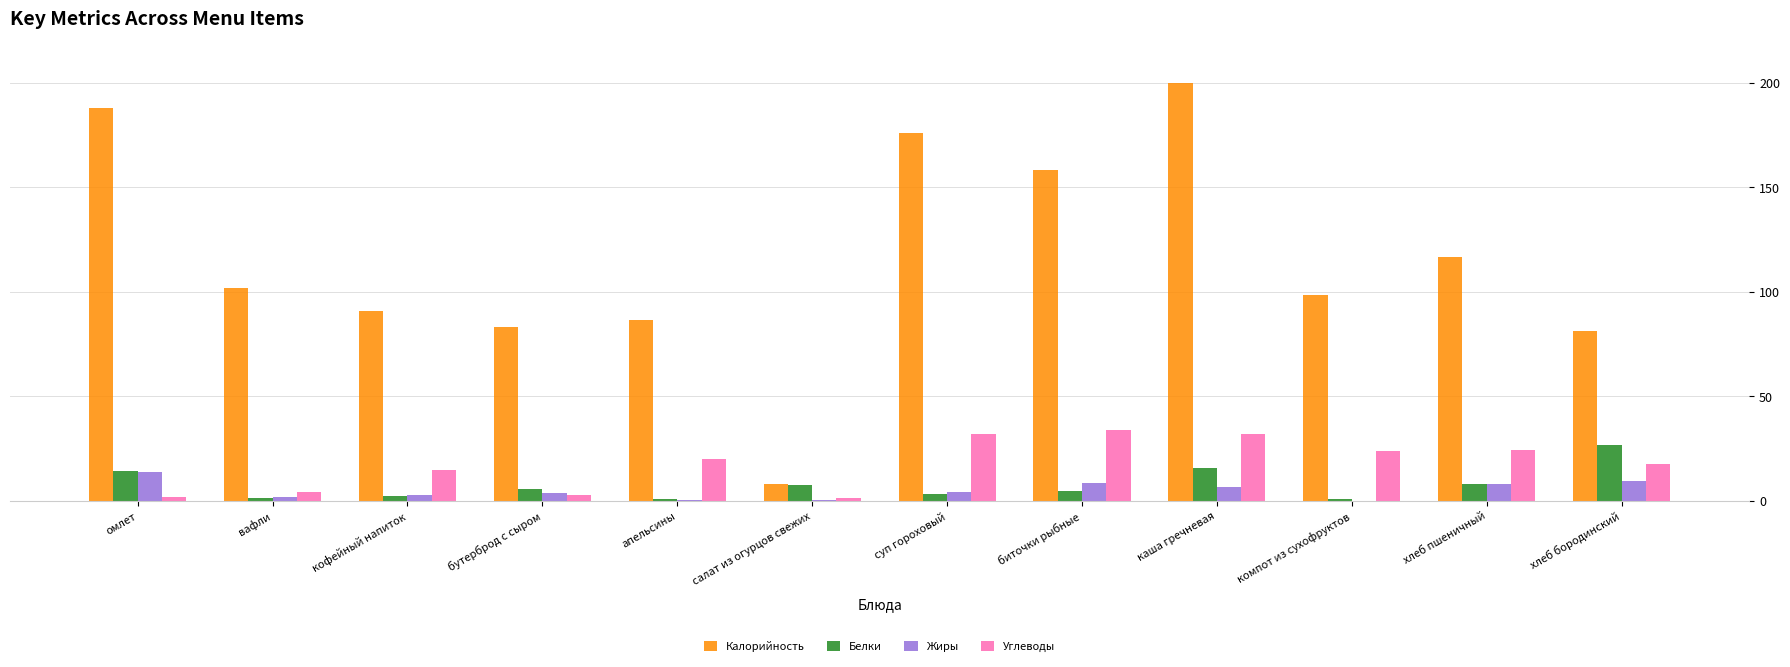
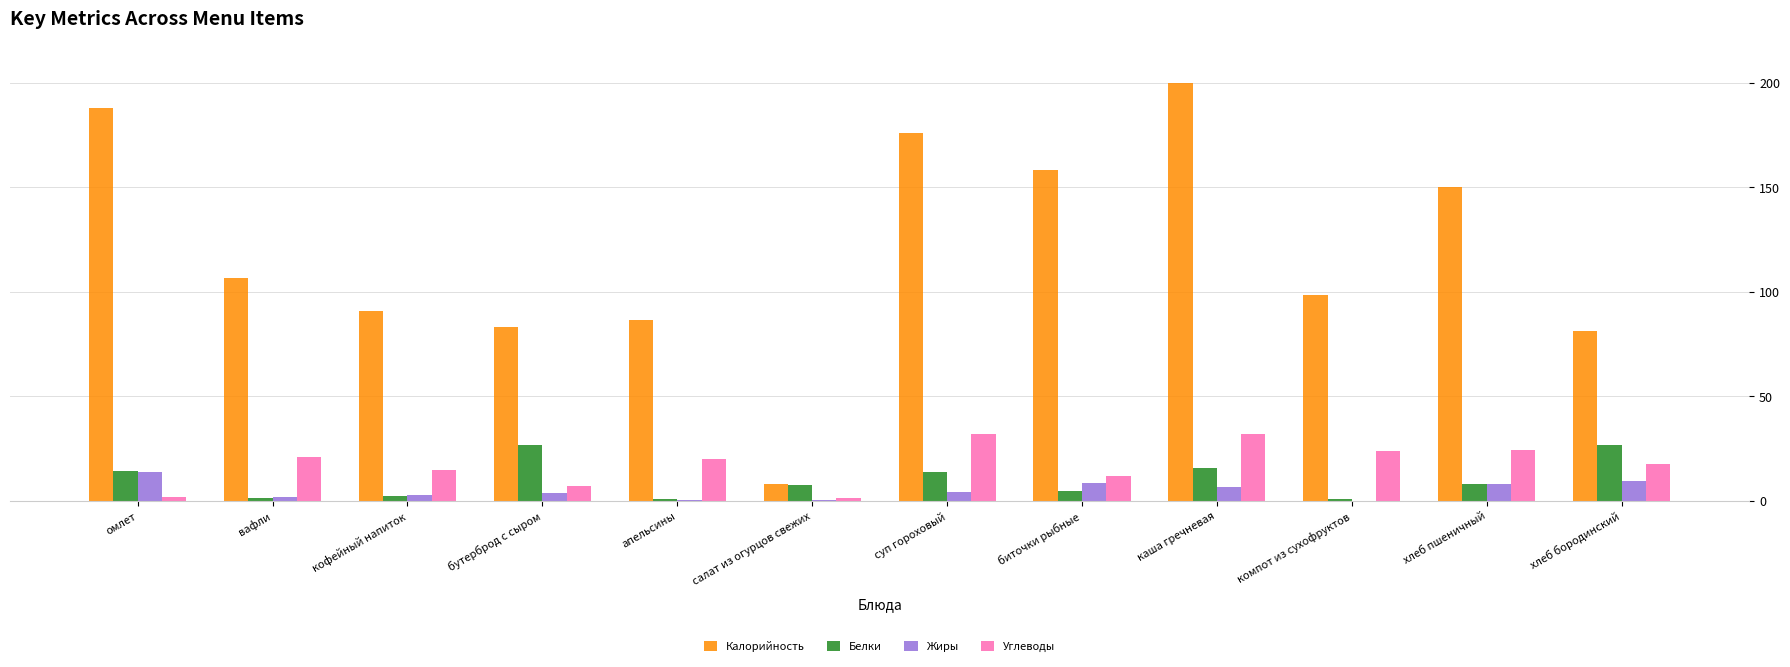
Калорийность, вафли: 102 -> 106
Углеводы, вафли: 4 -> 21
Белки, бутерброд с сыром: 5 -> 27
Углеводы, бутерброд с сыром: 3 -> 7
Белки, суп гороховый: 3 -> 14
Углеводы, биточки рыбные: 34 -> 12
Калорийность, хлеб пшеничный: 117 -> 150
